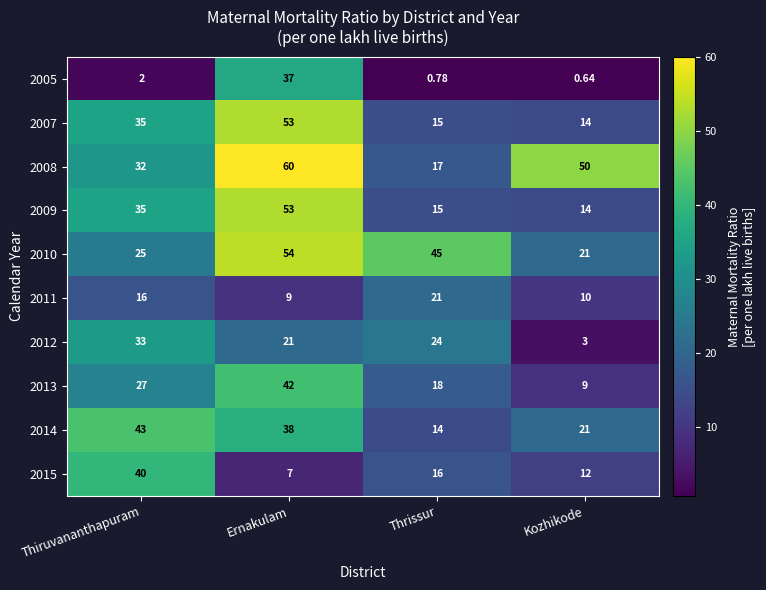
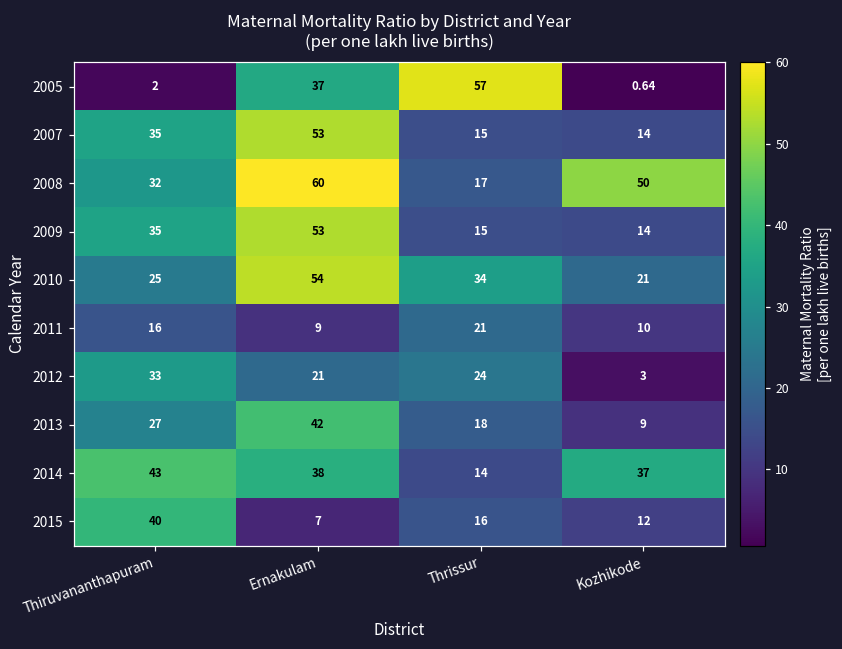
2005, Thrissur: 0.78 -> 57
2010, Thrissur: 45 -> 34
2014, Kozhikode: 21 -> 37
